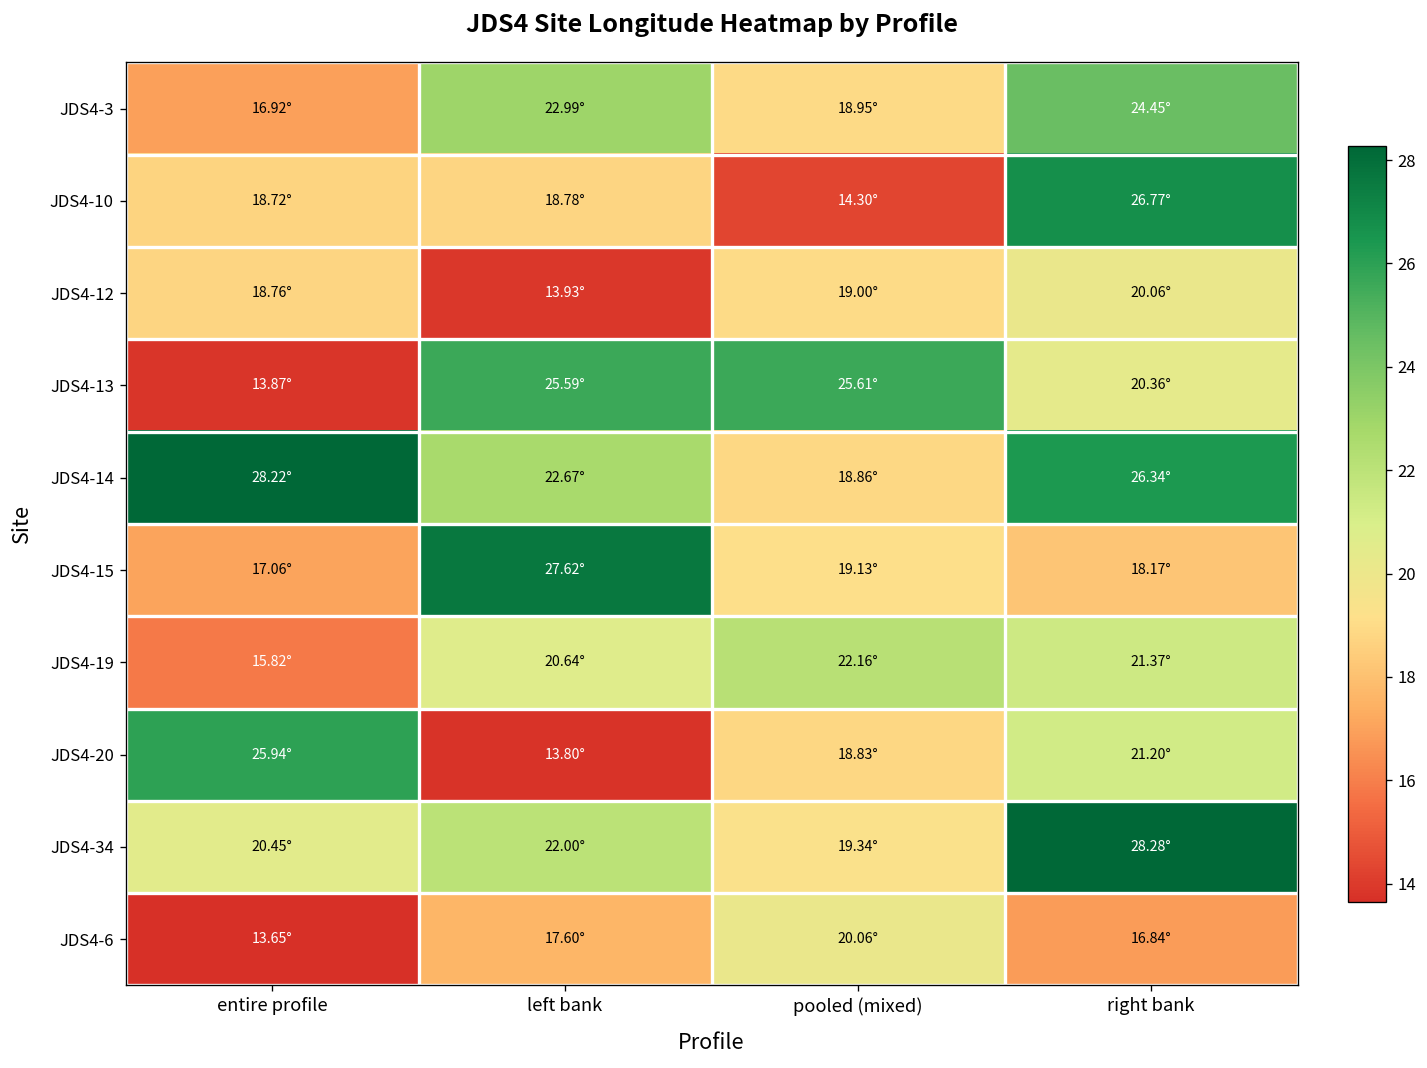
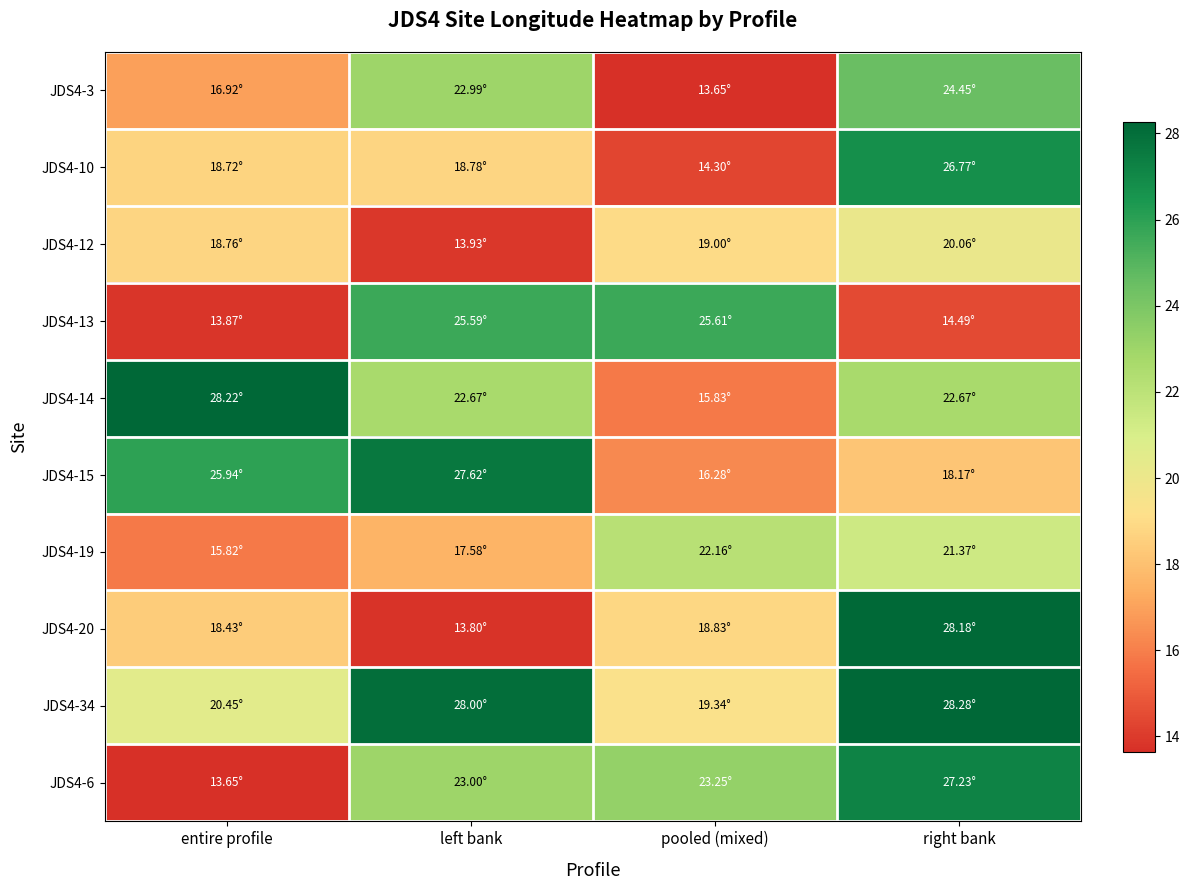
JDS4-3, pooled (mixed): 18.95° -> 13.65°
JDS4-13, right bank: 20.36° -> 14.49°
JDS4-14, pooled (mixed): 18.86° -> 15.83°
JDS4-14, right bank: 26.34° -> 22.67°
JDS4-15, entire profile: 17.06° -> 25.94°
JDS4-15, pooled (mixed): 19.13° -> 16.28°
JDS4-19, left bank: 20.64° -> 17.58°
JDS4-20, entire profile: 25.94° -> 18.43°
JDS4-20, right bank: 21.20° -> 28.18°
JDS4-34, left bank: 22.00° -> 28.00°
JDS4-6, left bank: 17.60° -> 23.00°
JDS4-6, pooled (mixed): 20.06° -> 23.25°
JDS4-6, right bank: 16.84° -> 27.23°
